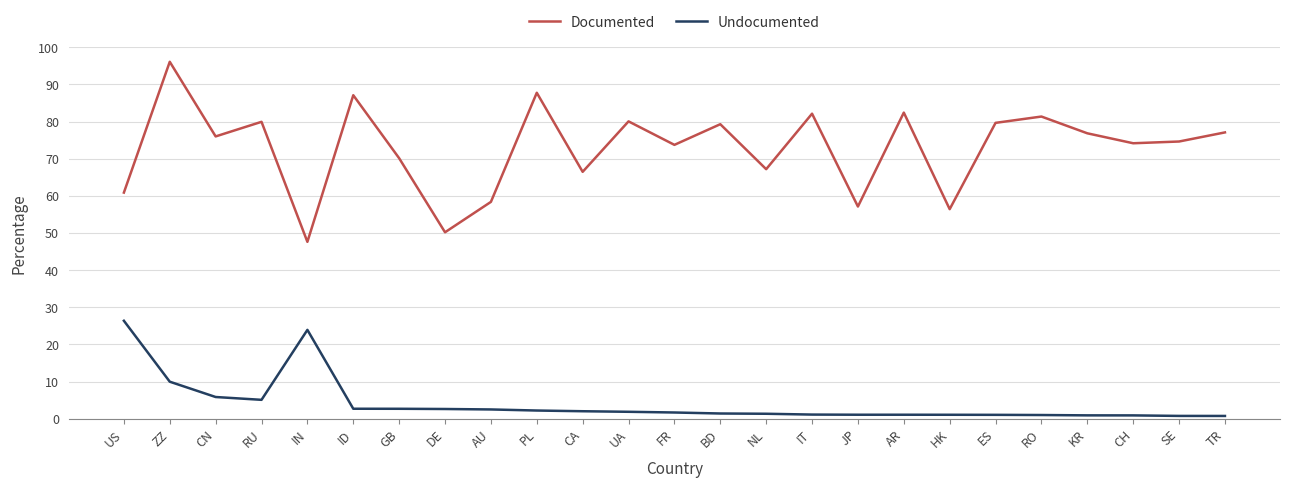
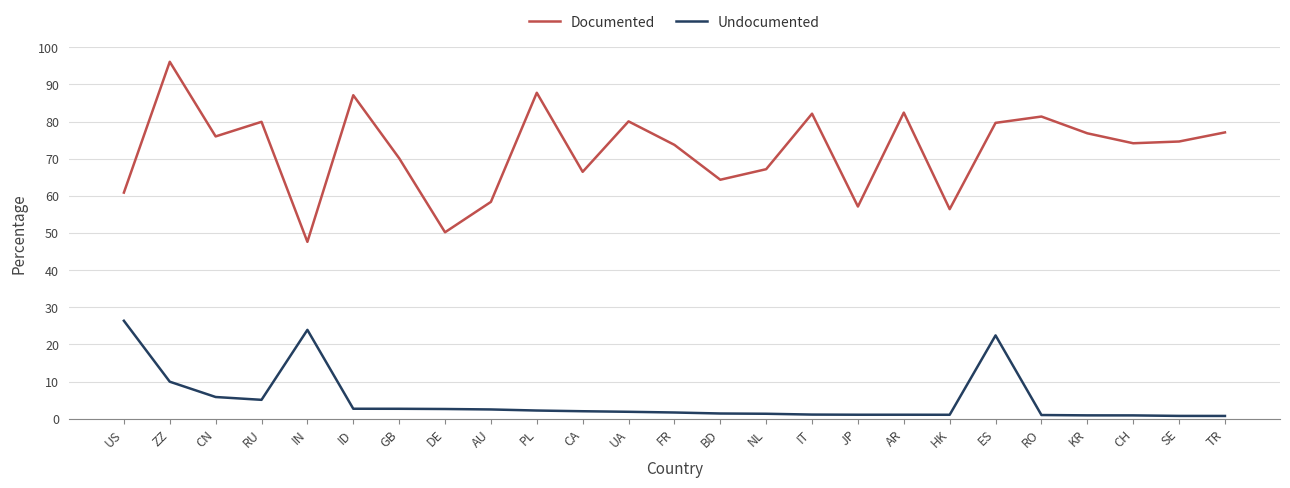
Documented, BD: 79 -> 64
Undocumented, ES: 1 -> 22
